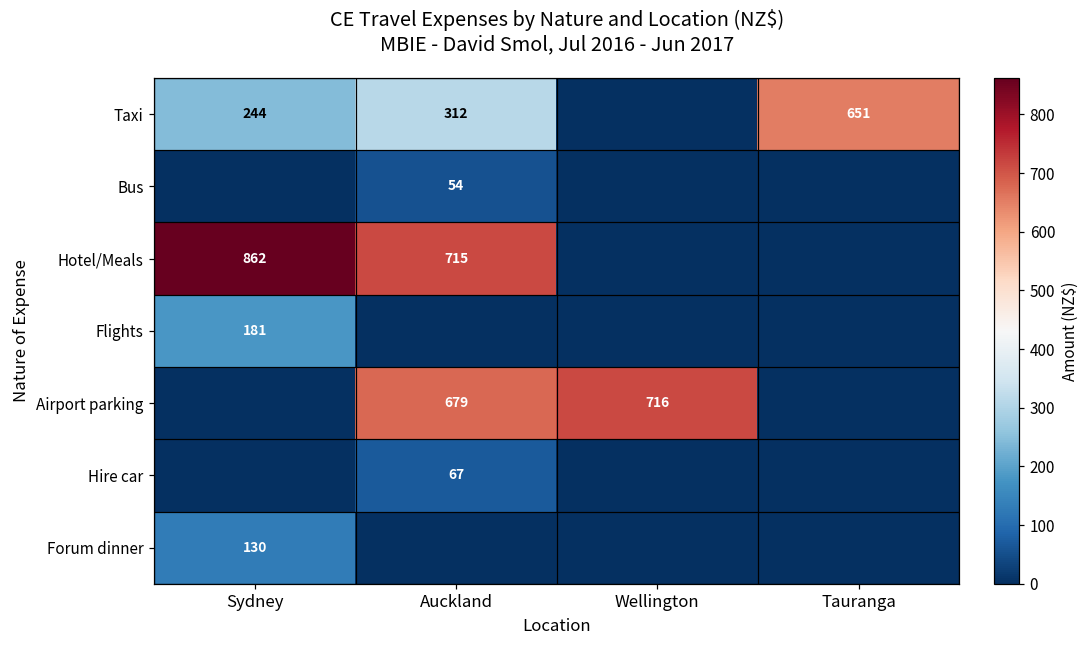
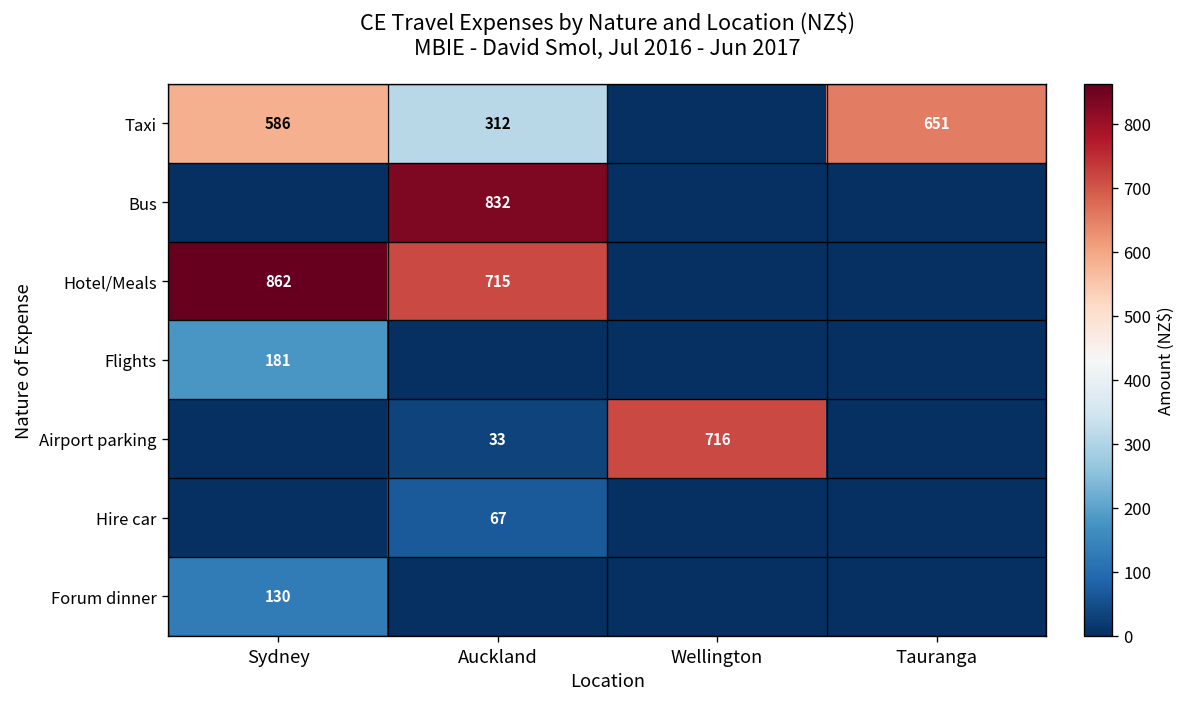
Taxi, Sydney: 244 -> 586
Bus, Auckland: 54 -> 832
Airport parking, Auckland: 679 -> 33
